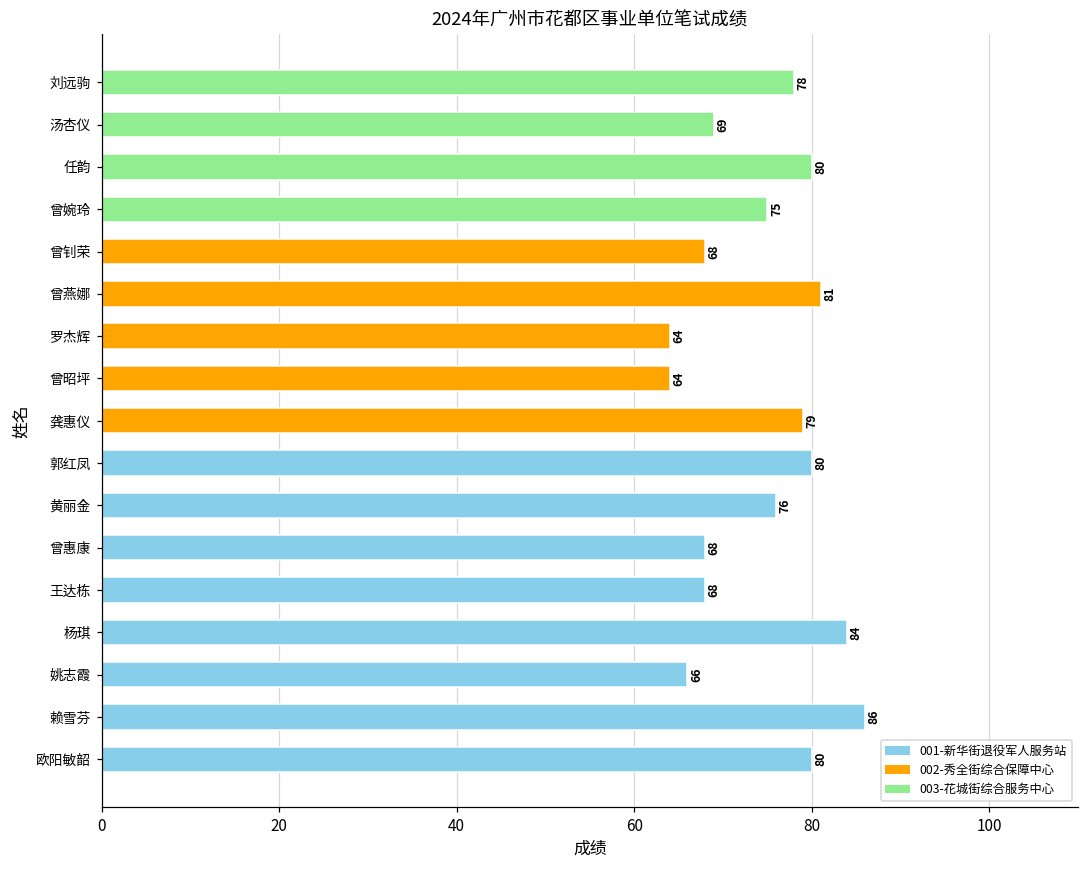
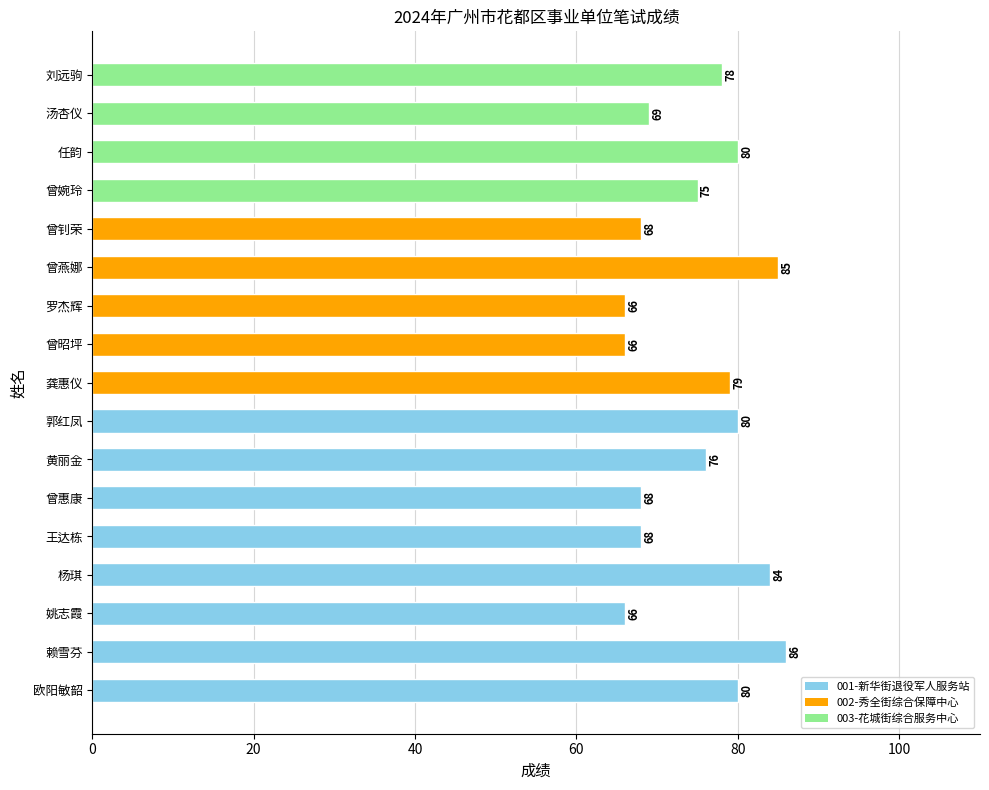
曾燕娜: 81 -> 85
罗杰辉: 64 -> 66
曾昭坪: 64 -> 66
